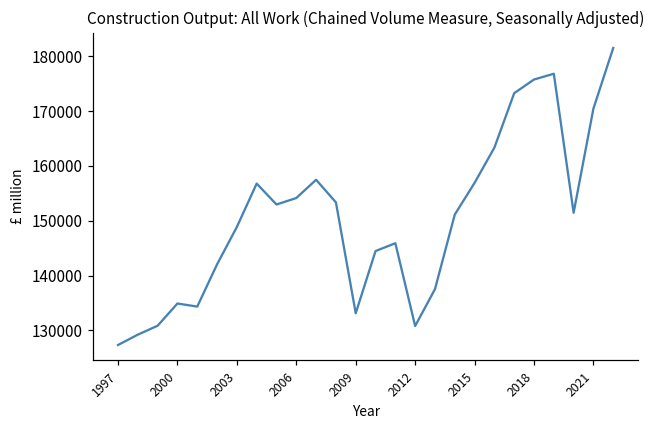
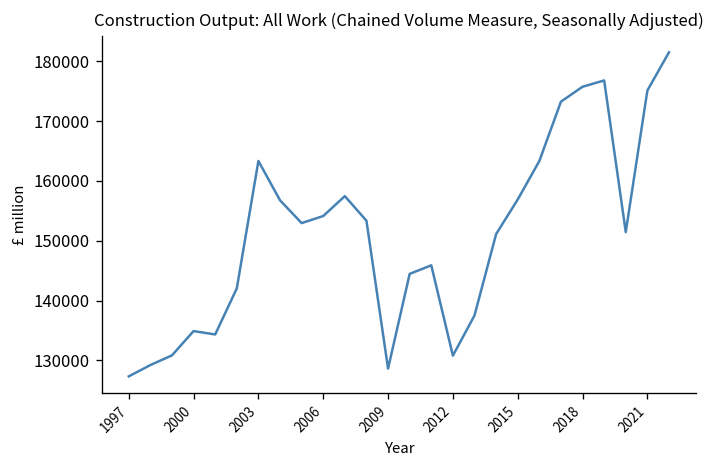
2003: 149000 -> 163000
2009: 133000 -> 129000
2021: 170000 -> 175000
